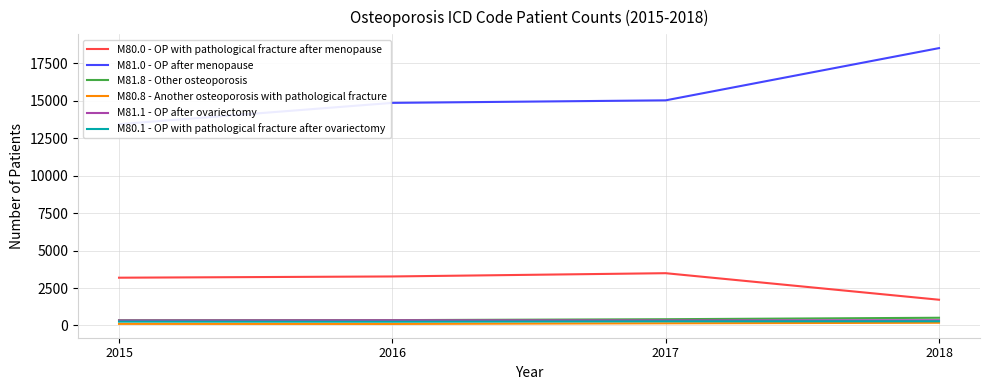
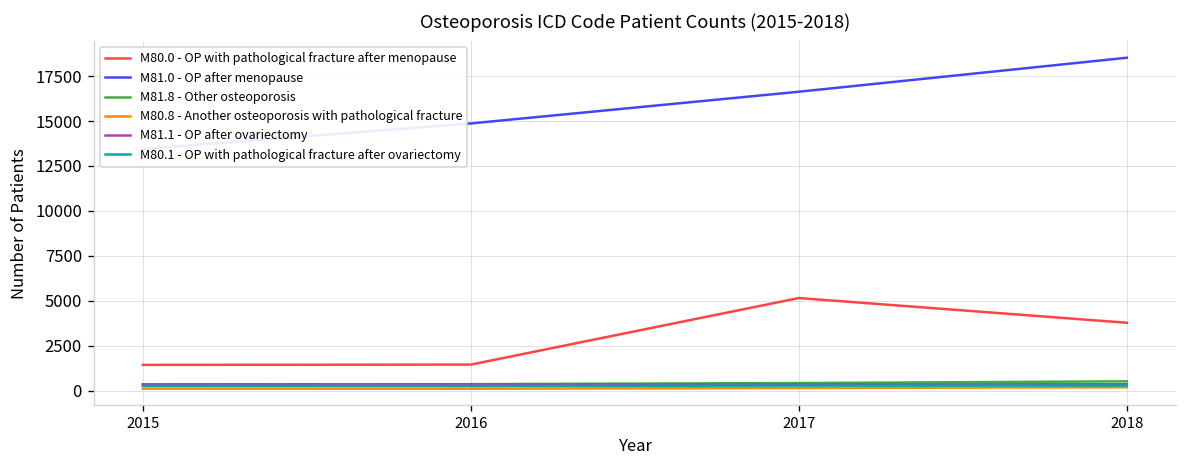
M80.0 - OP with pathological fracture after menopause, 2015: 3200 -> 1400
M80.0 - OP with pathological fracture after menopause, 2016: 3300 -> 1400
M80.0 - OP with pathological fracture after menopause, 2017: 3500 -> 5100
M81.0 - OP after menopause, 2017: 15000 -> 16600
M80.0 - OP with pathological fracture after menopause, 2018: 1700 -> 3800
